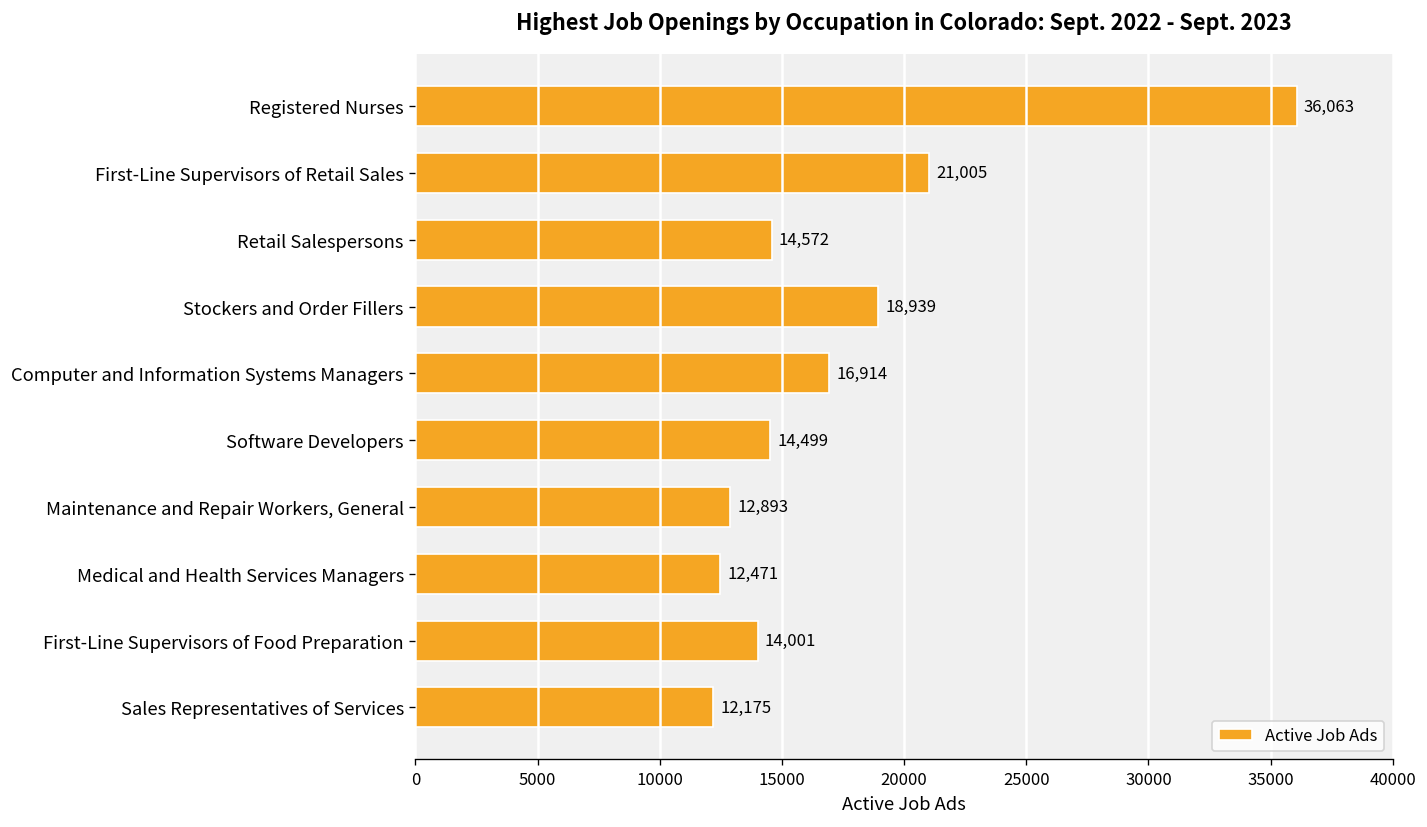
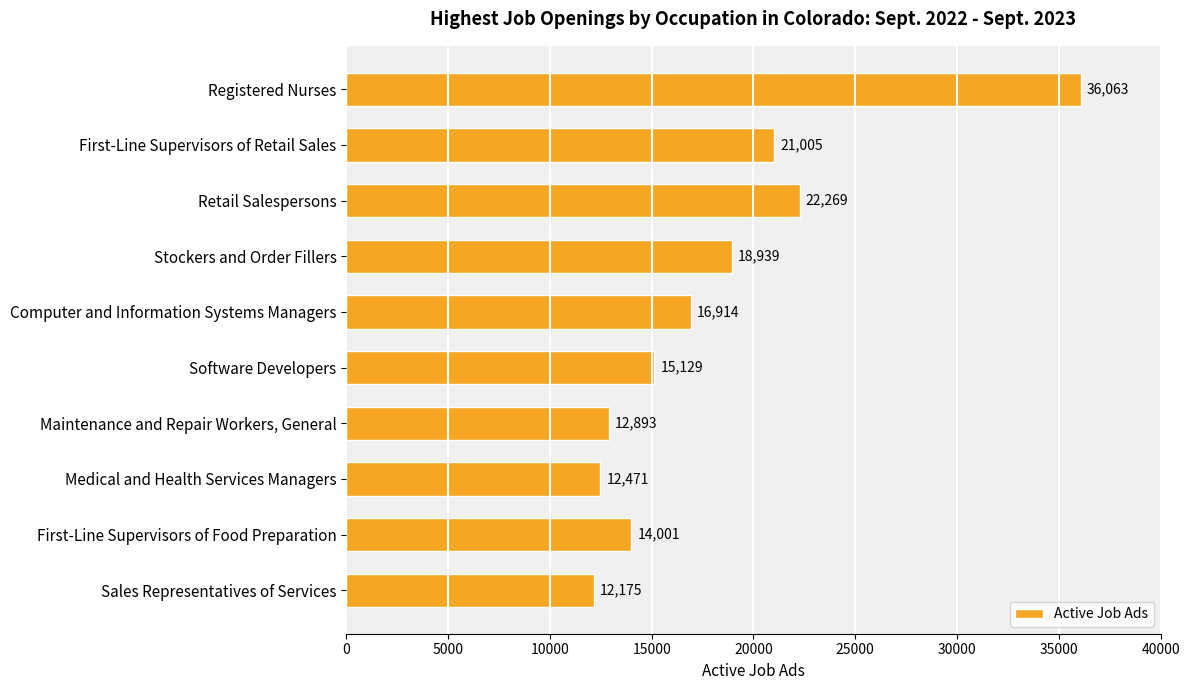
Retail Salespersons: 14,572 -> 22,269
Software Developers: 14,499 -> 15,129
